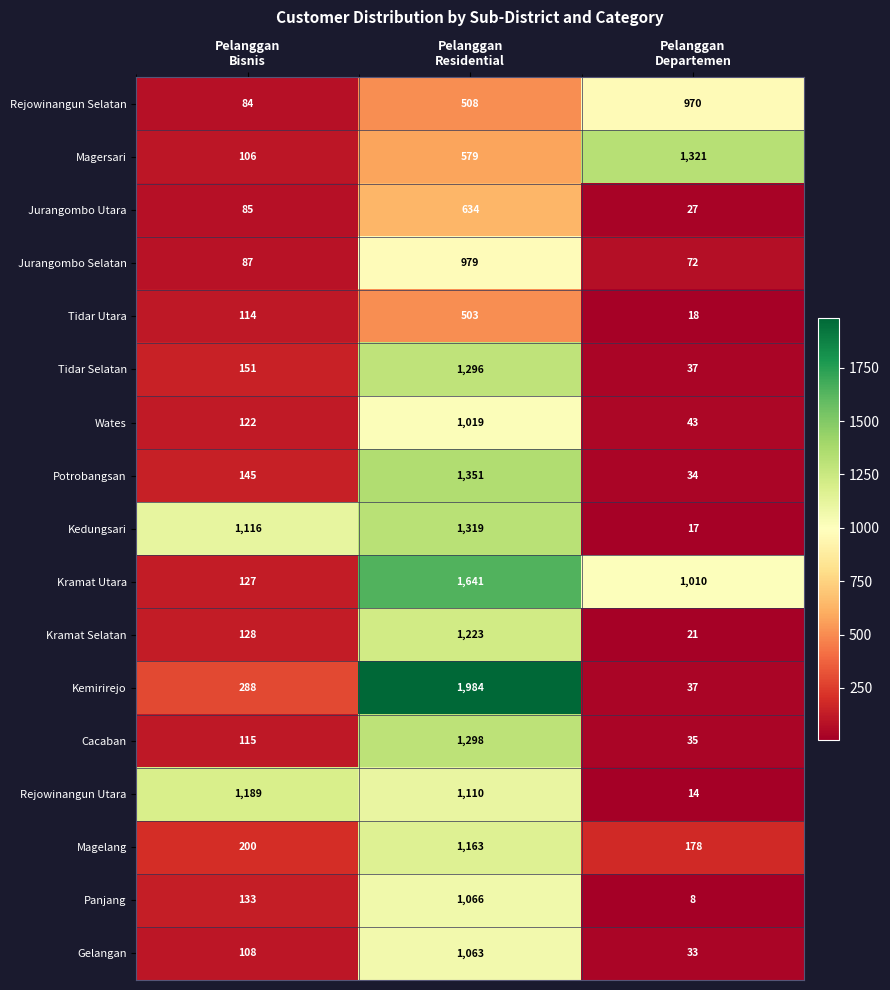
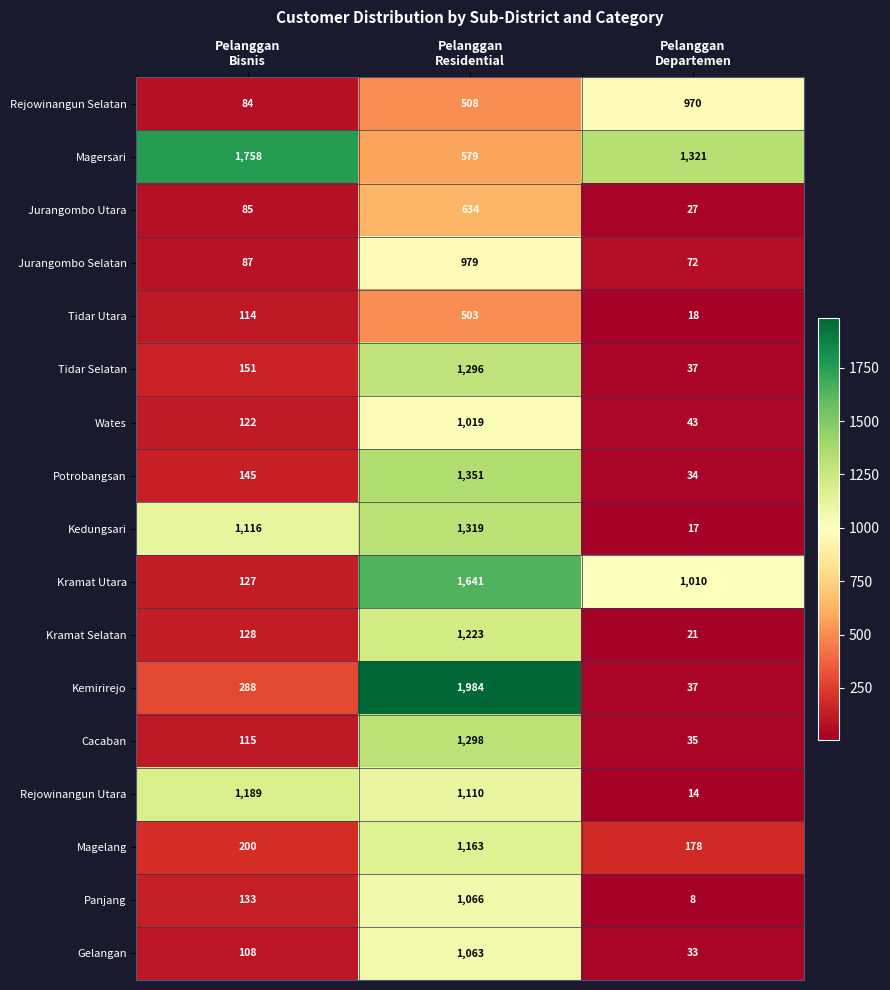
Magersari, Pelanggan Bisnis: 106 -> 1,758
